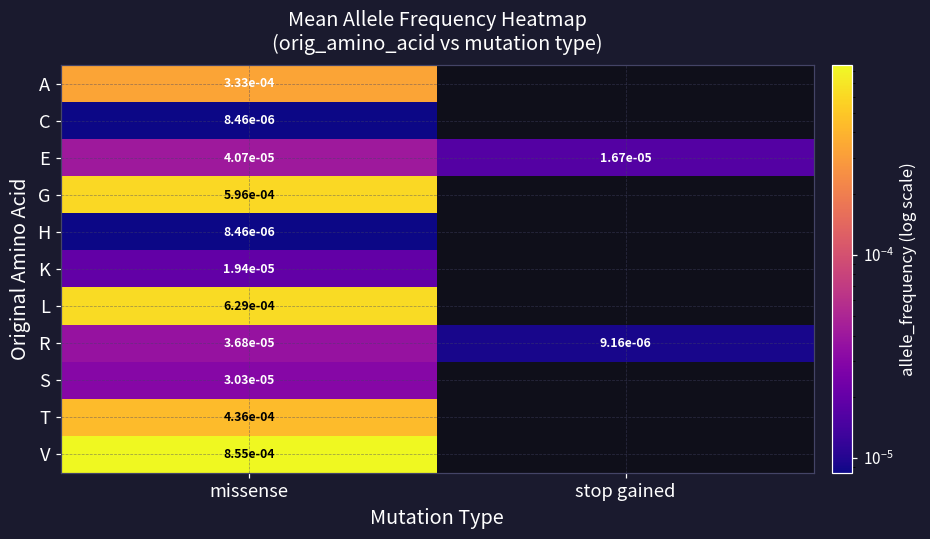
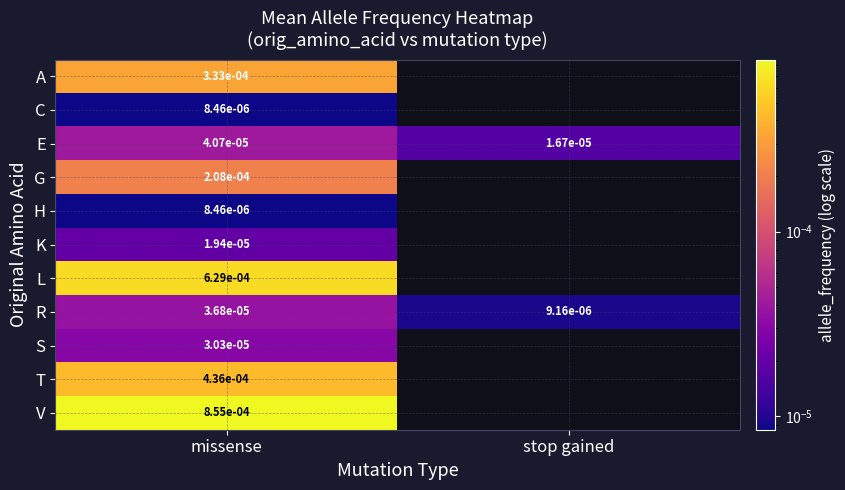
G, missense: 5.96e-04 -> 2.08e-04
